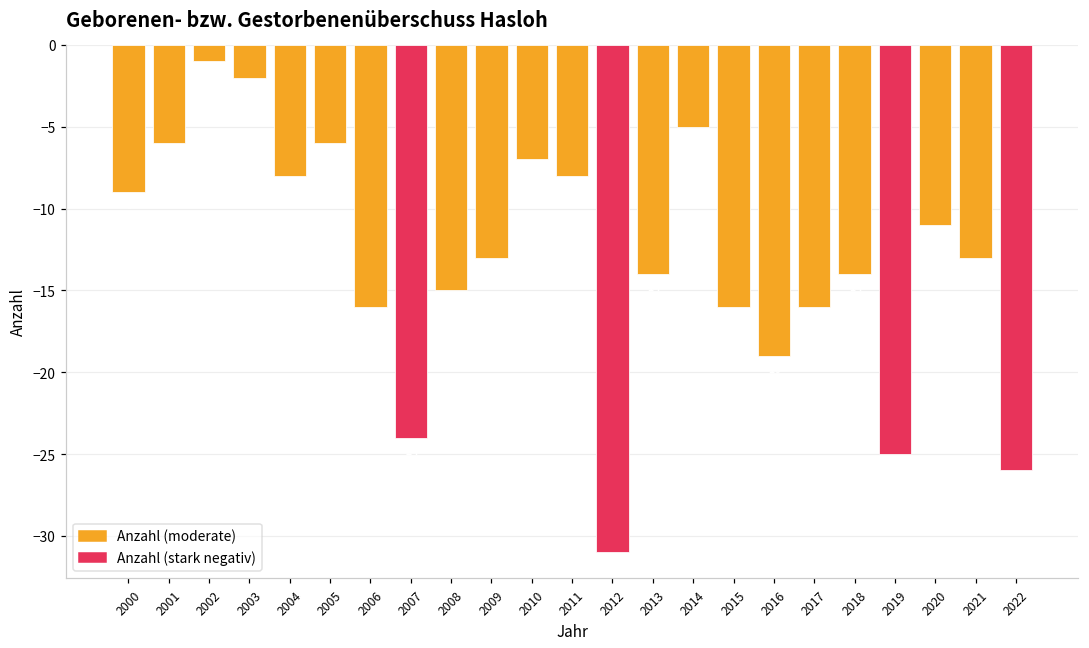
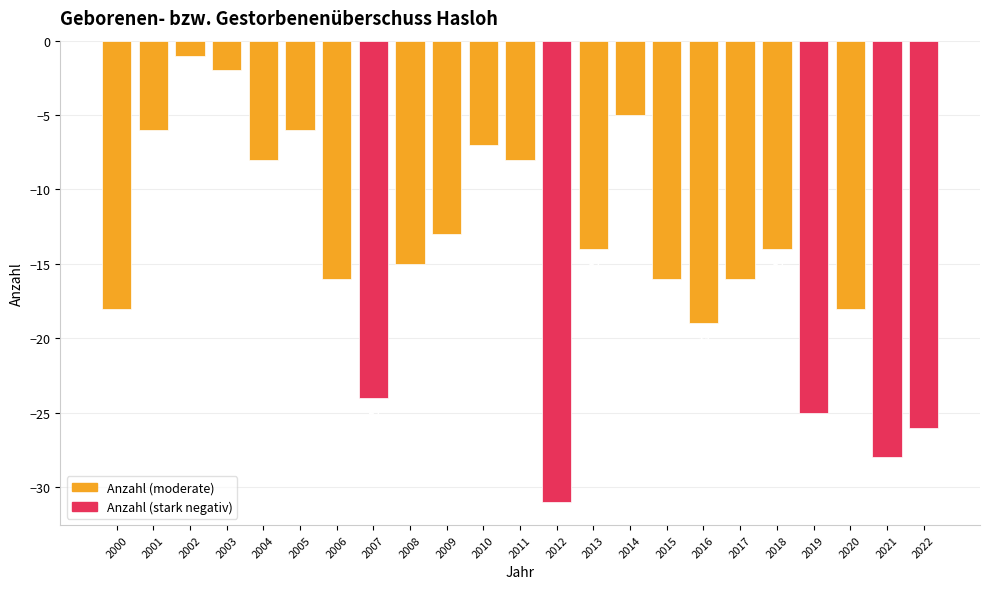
2000: -9 -> -18
2020: -11 -> -18
2021: -13 -> -28
